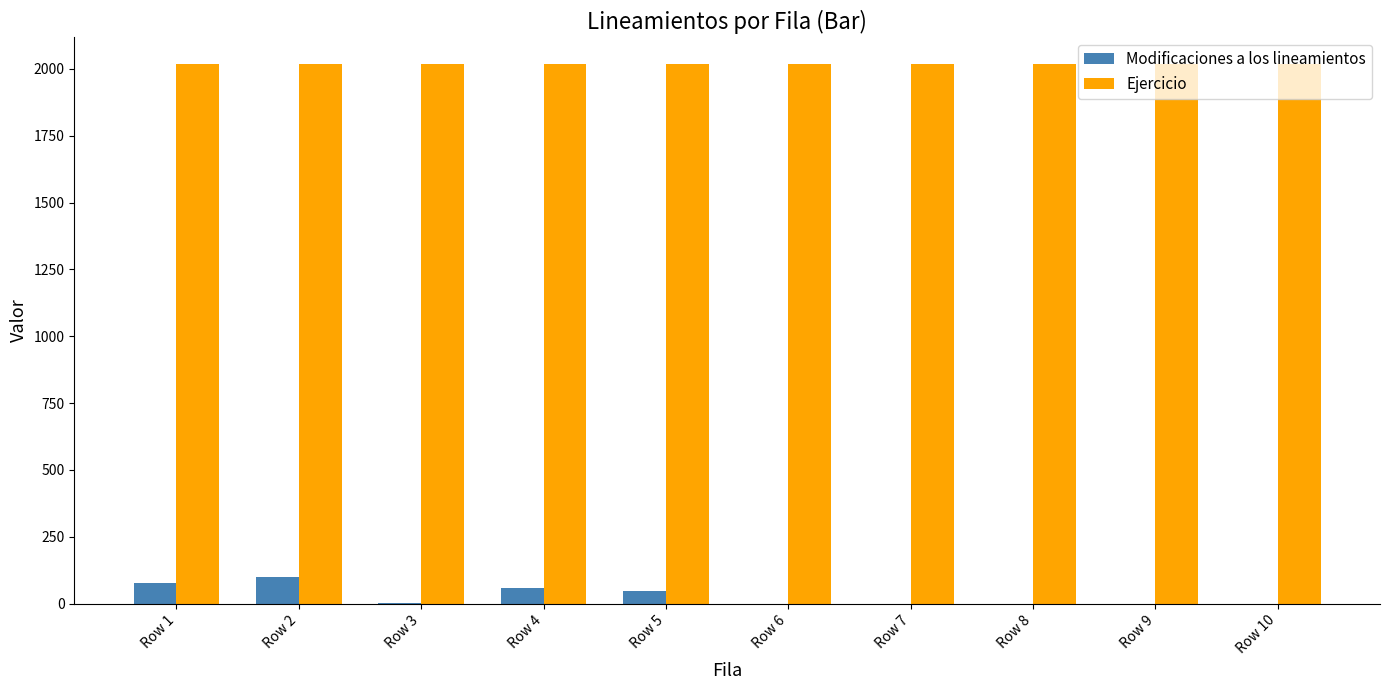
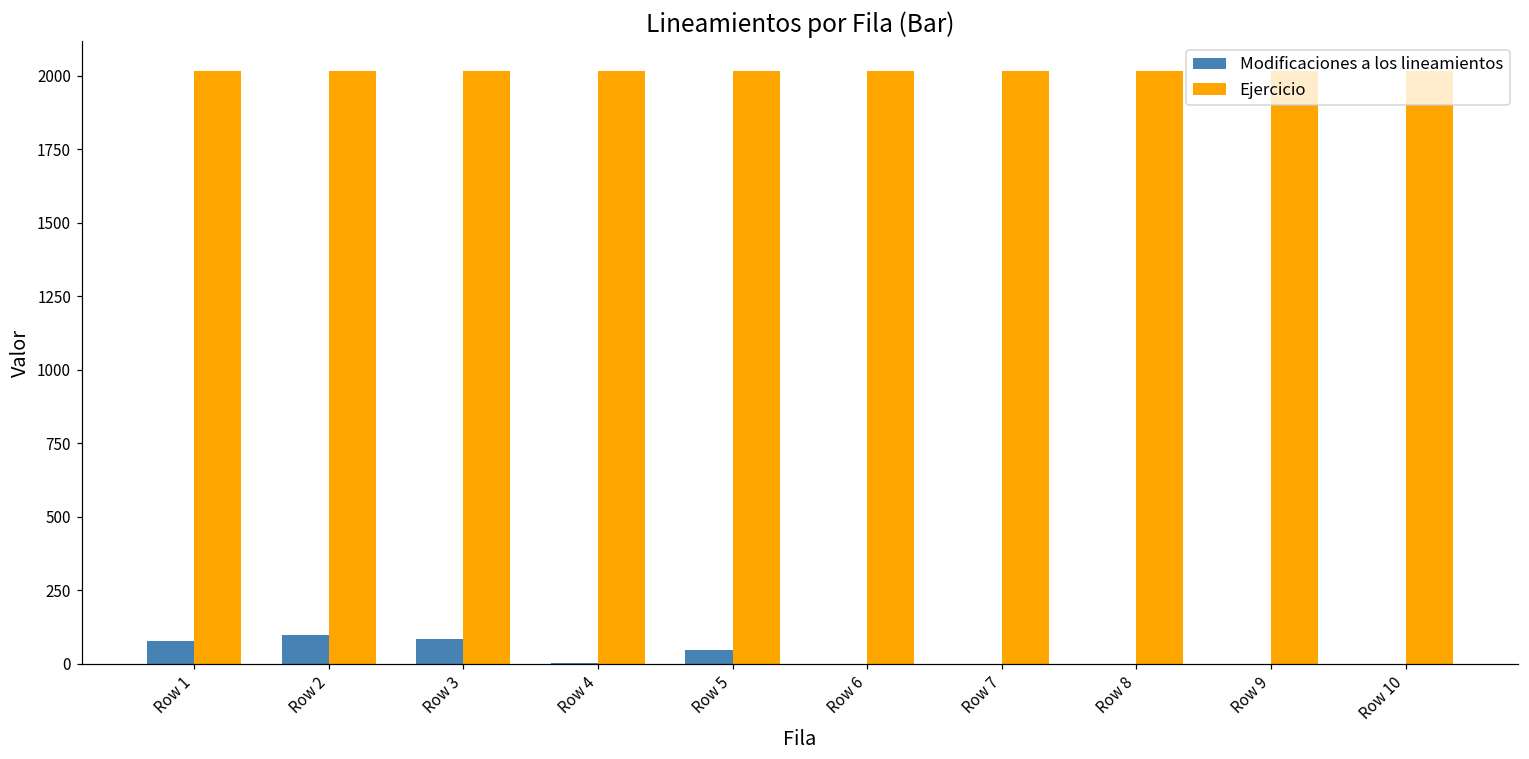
Modificaciones a los lineamientos, Row 3: 0 -> 80
Modificaciones a los lineamientos, Row 4: 60 -> 0
